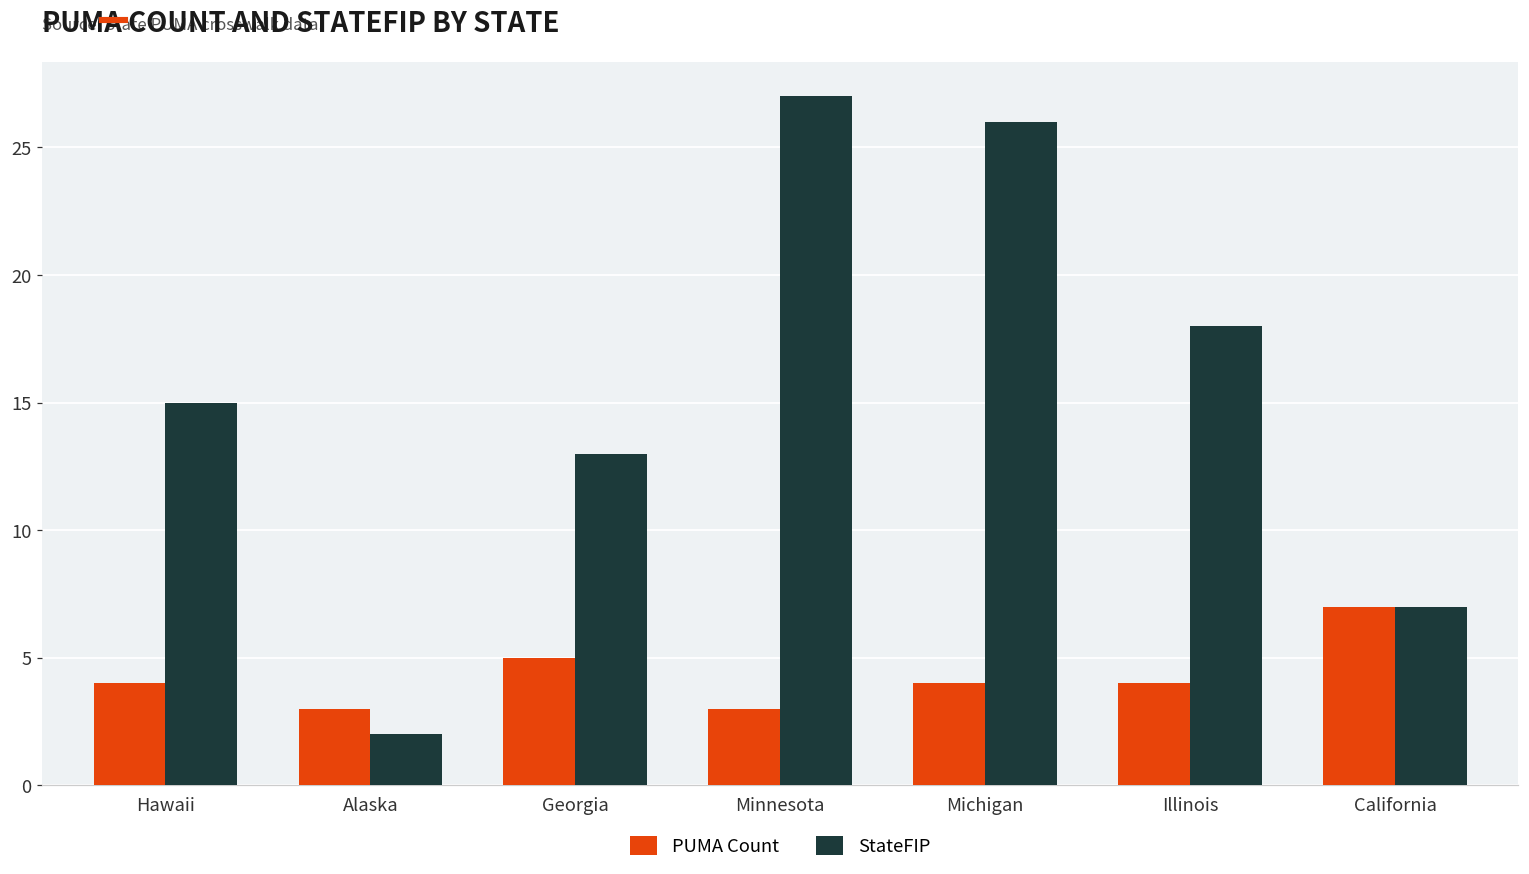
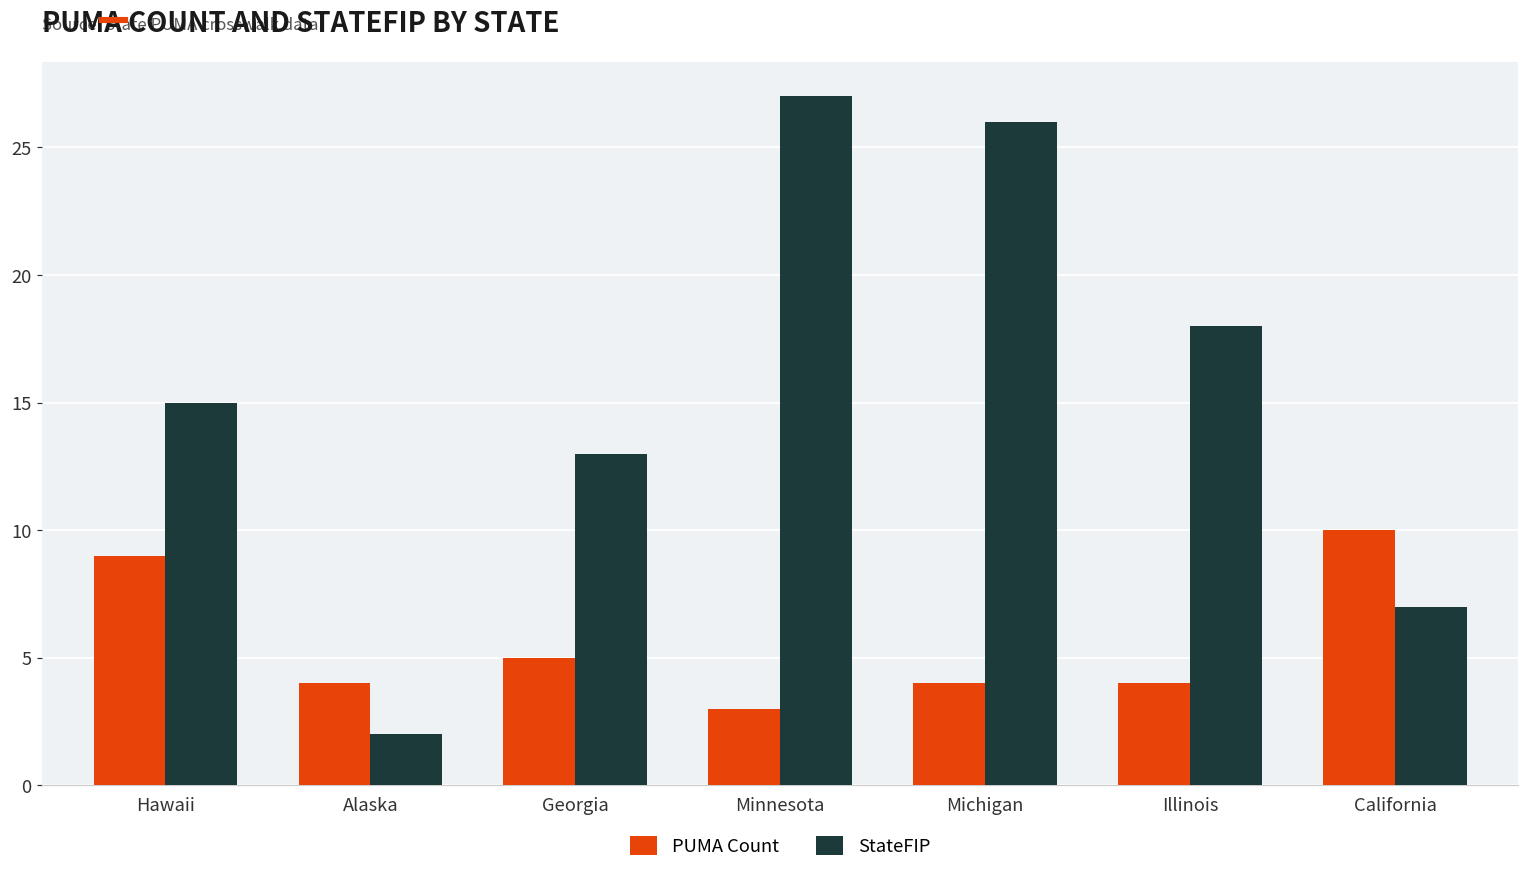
PUMA Count, Hawaii: 4 -> 9
PUMA Count, Alaska: 3 -> 4
PUMA Count, California: 7 -> 10
